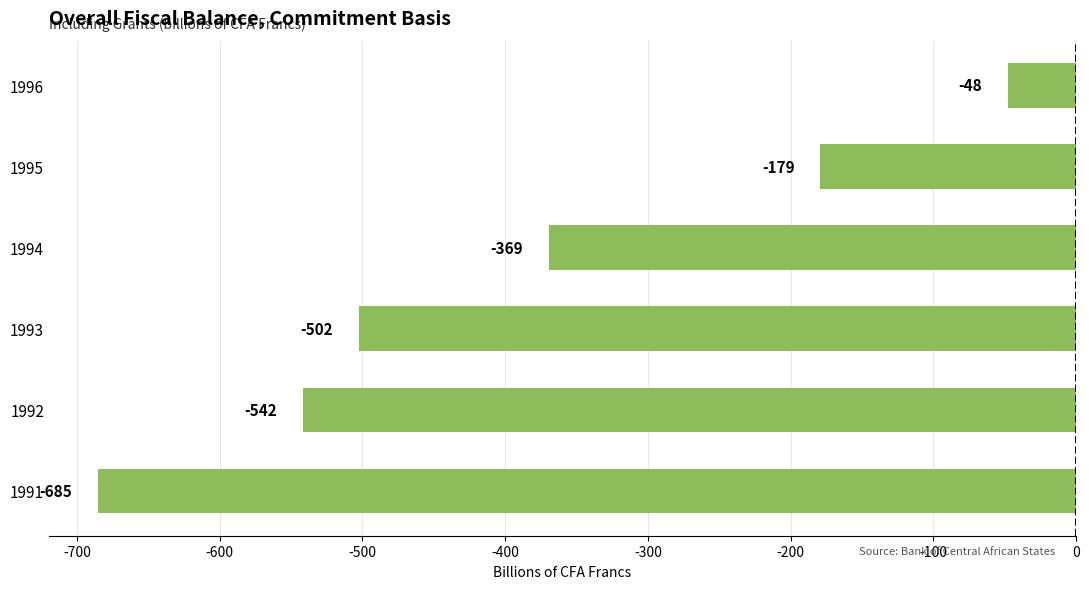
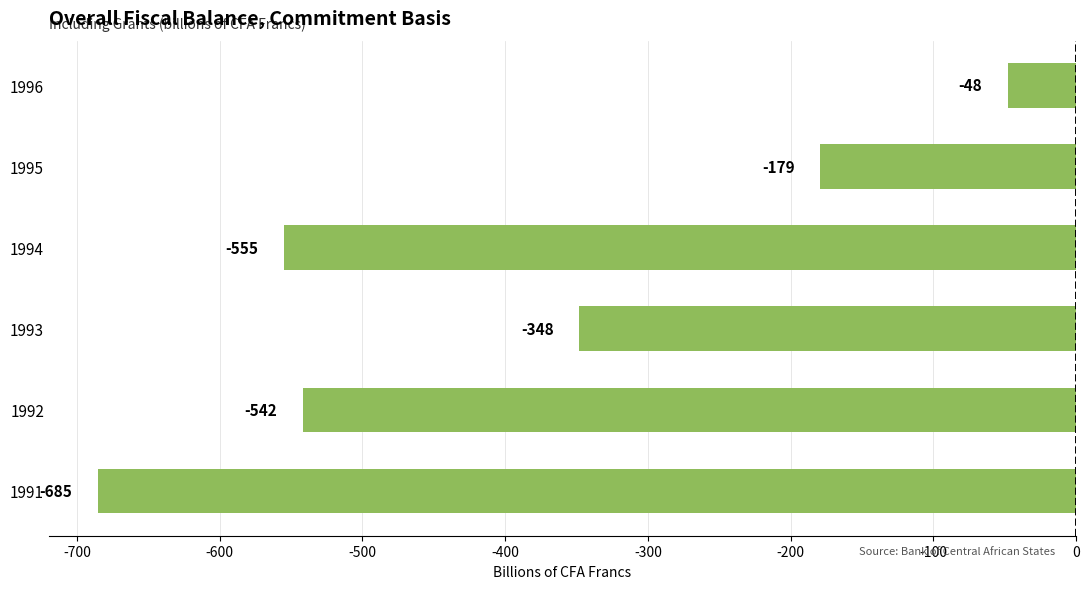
1994: -369 -> -555
1993: -502 -> -348
